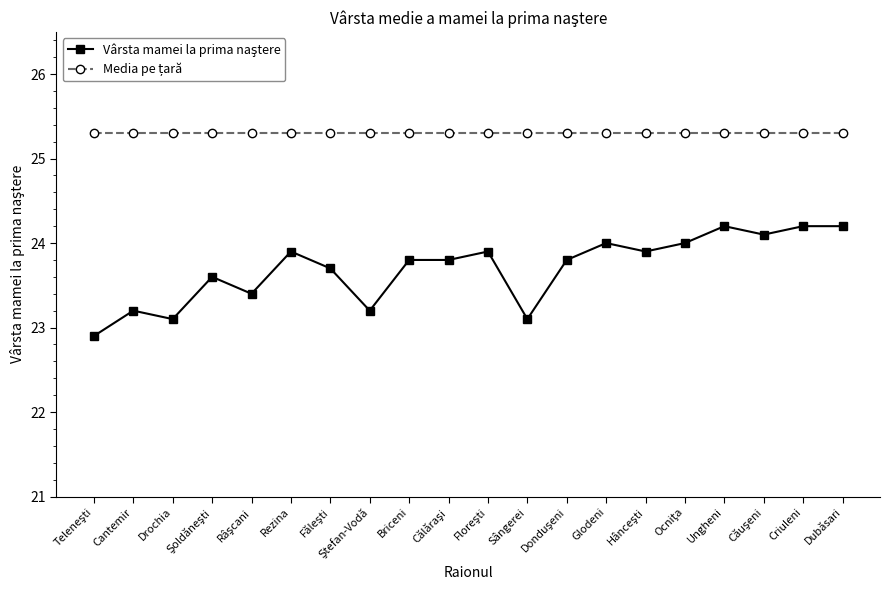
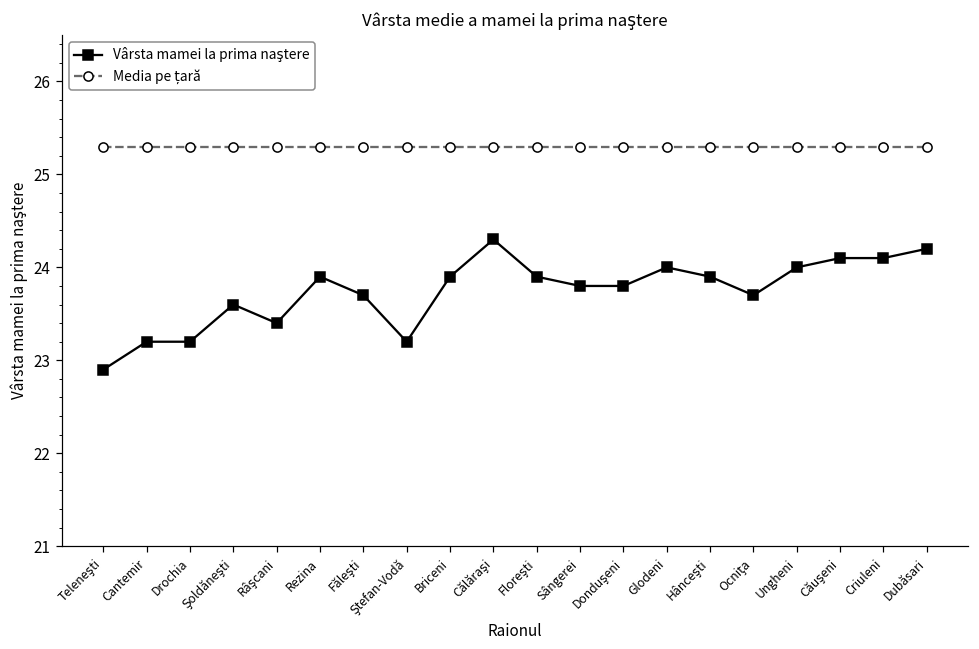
Vârsta mamei la prima naştere, Drochia: 23.1 -> 23.2
Vârsta mamei la prima naştere, Briceni: 23.8 -> 23.9
Vârsta mamei la prima naştere, Călăraşi: 23.8 -> 24.3
Vârsta mamei la prima naştere, Sângerei: 23.1 -> 23.8
Vârsta mamei la prima naştere, Ocniţa: 24.0 -> 23.7
Vârsta mamei la prima naştere, Ungheni: 24.2 -> 24.0
Vârsta mamei la prima naştere, Criuleni: 24.2 -> 24.1
